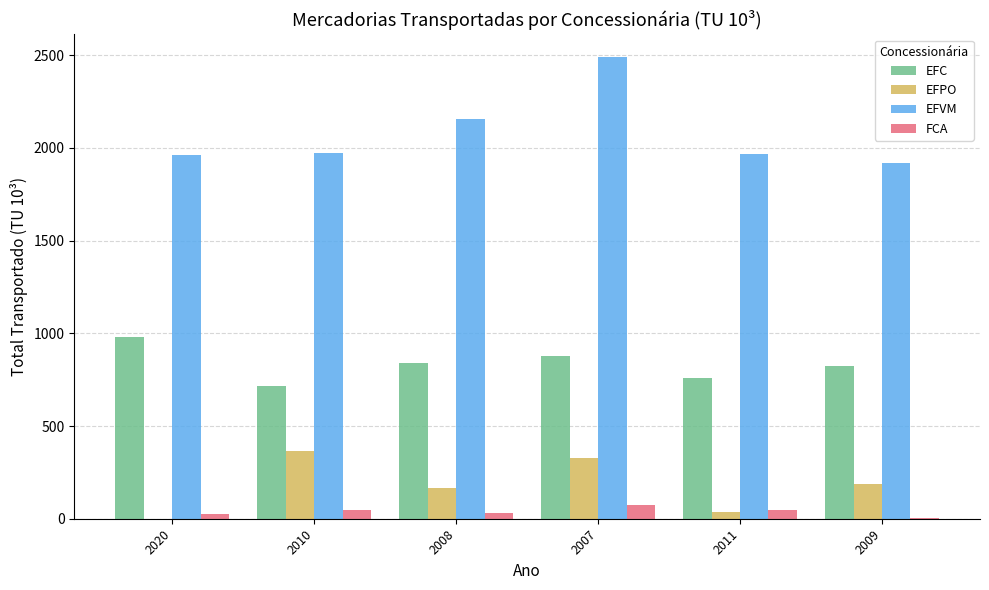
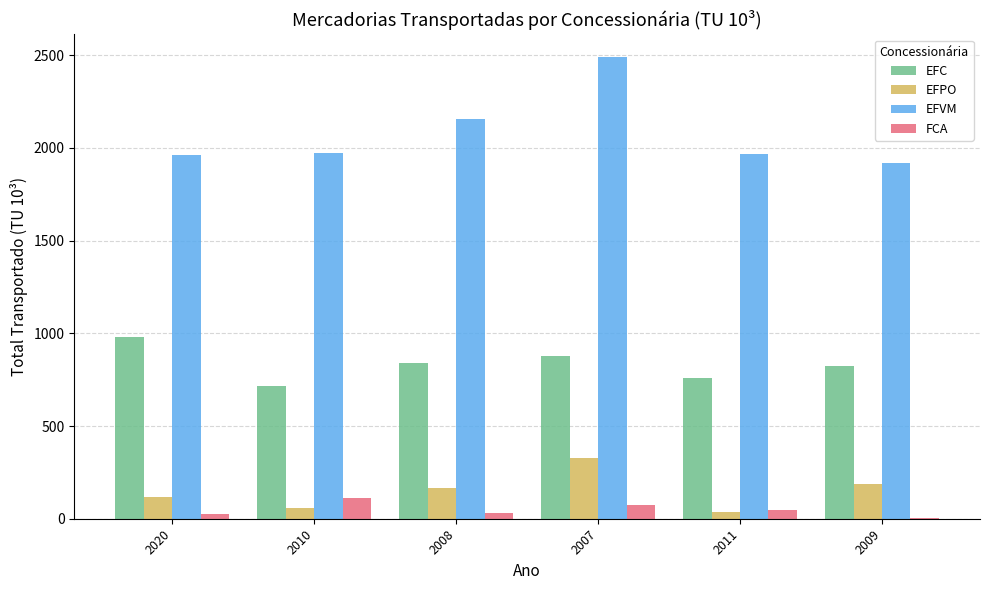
EFPO, 2020: 0 -> 120
EFPO, 2010: 360 -> 60
FCA, 2010: 50 -> 110
